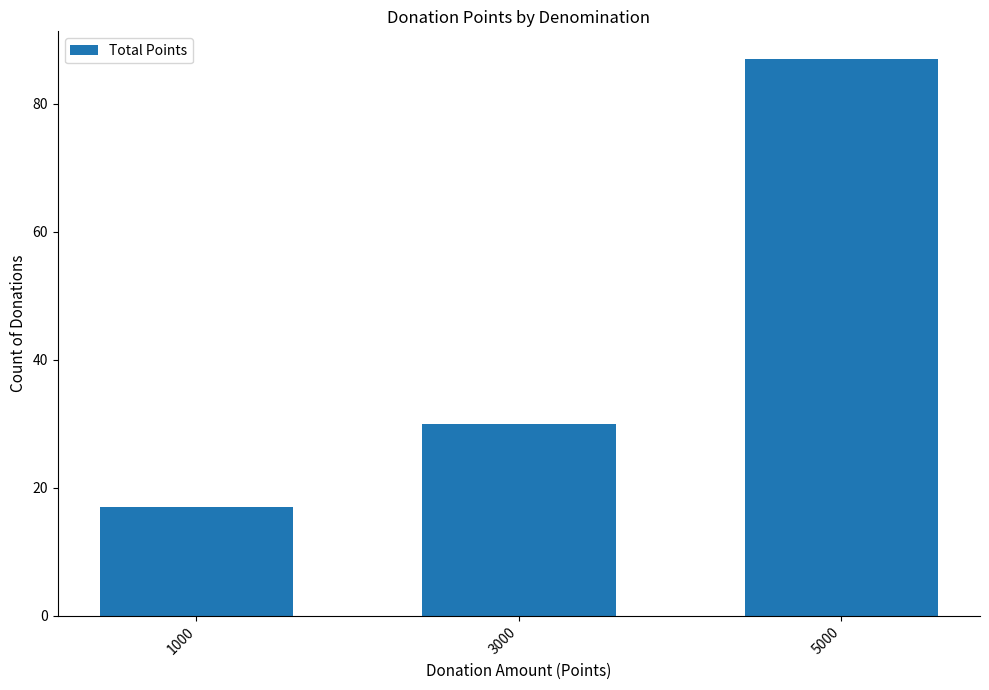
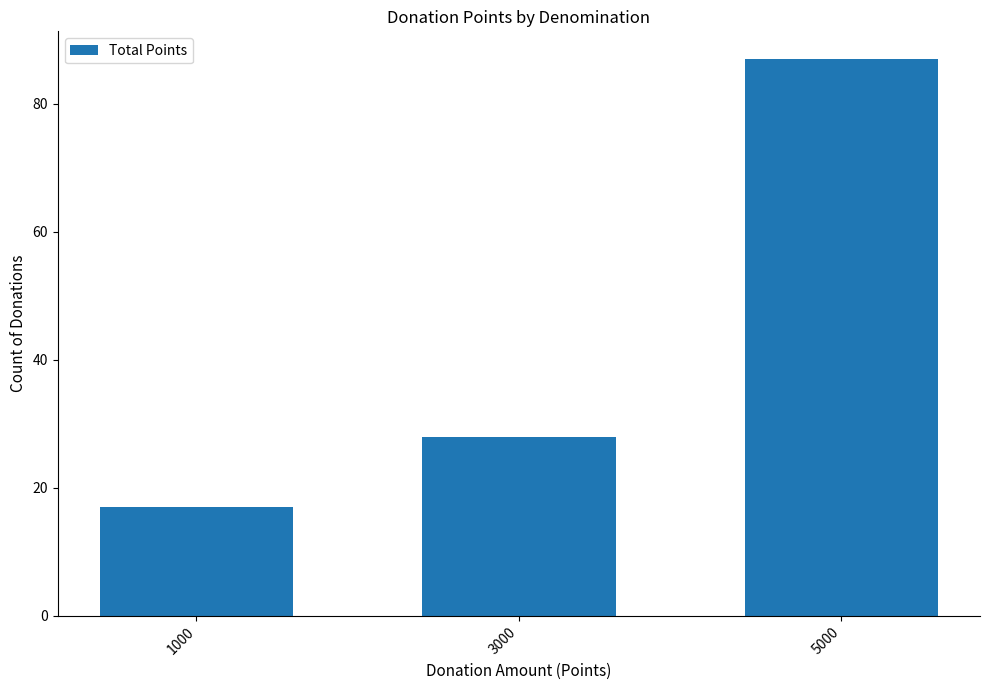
3000: 30 -> 28
